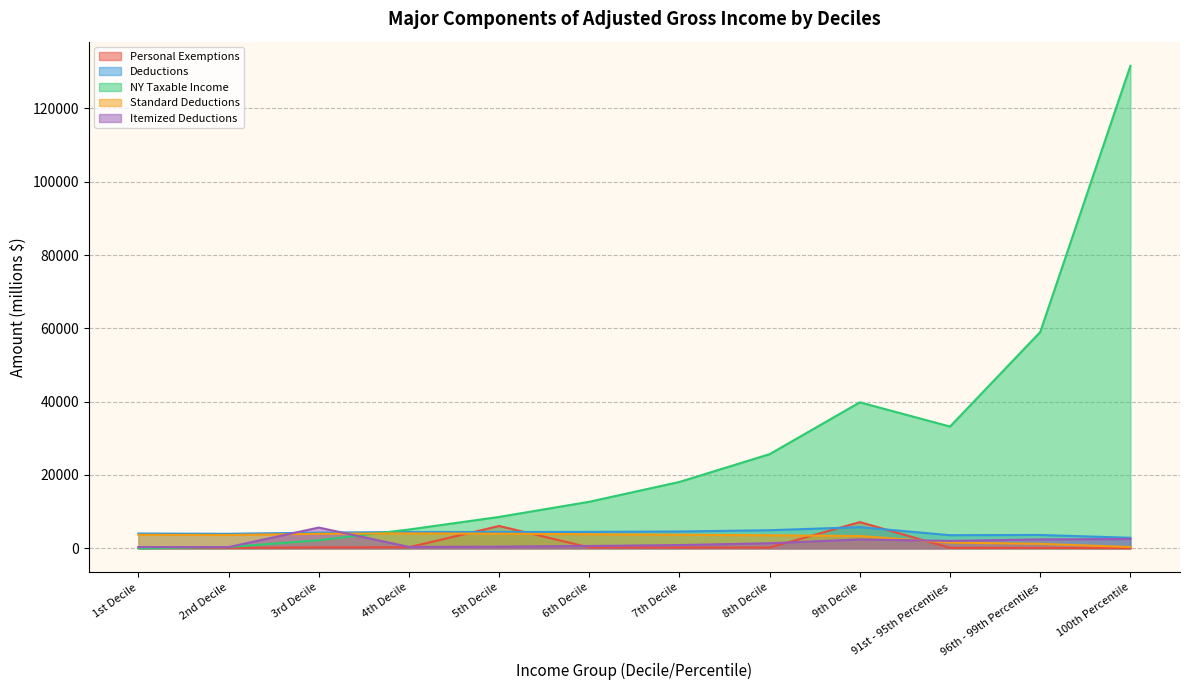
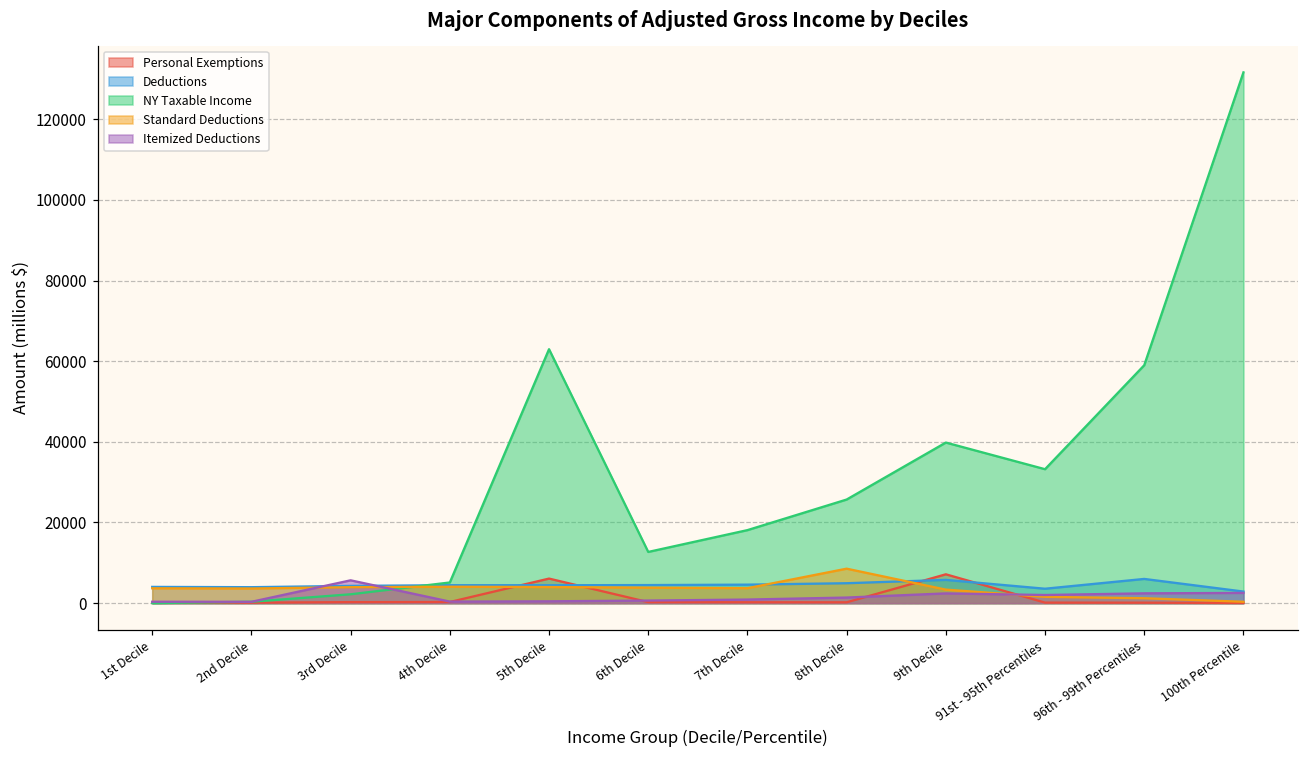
NY Taxable Income, 5th Decile: 9000 -> 63000
Standard Deductions, 8th Decile: 4000 -> 9000
Deductions, 96th - 99th Percentiles: 4000 -> 6000
